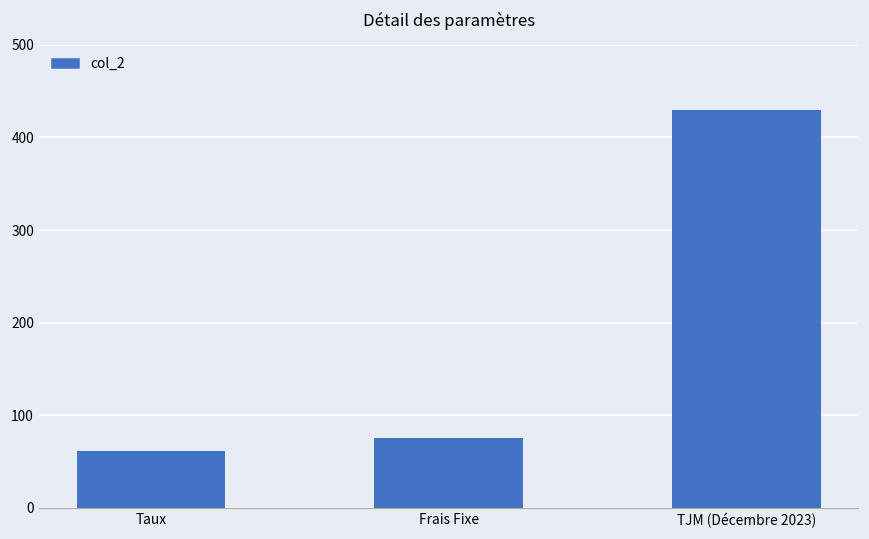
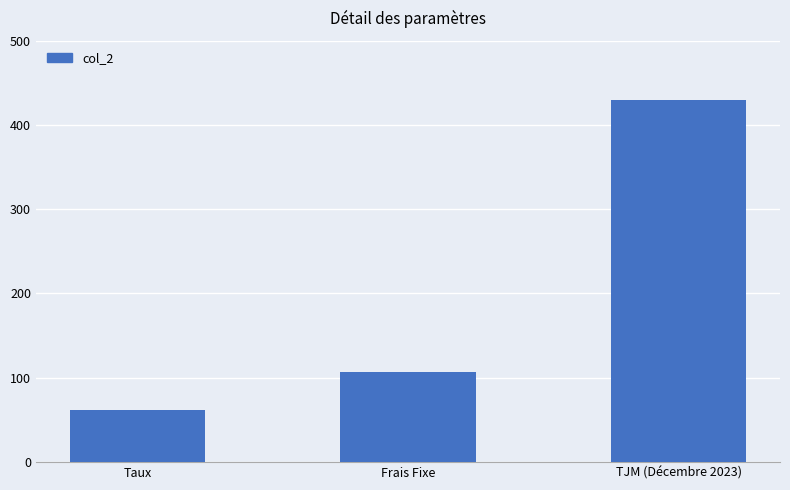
Frais Fixe: 80 -> 110
